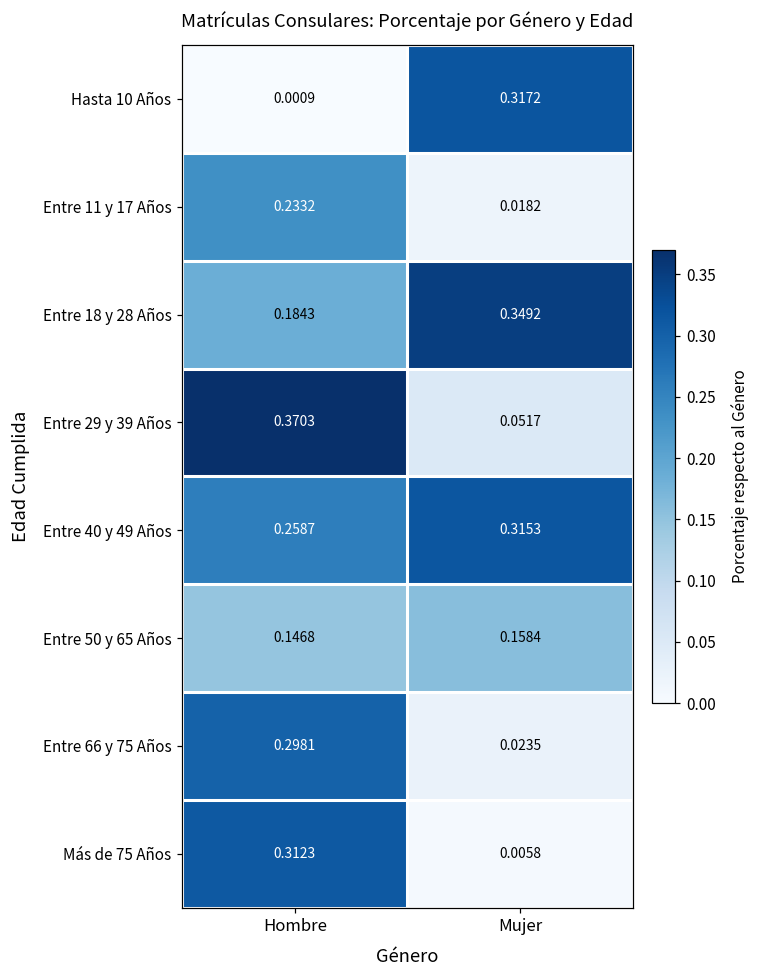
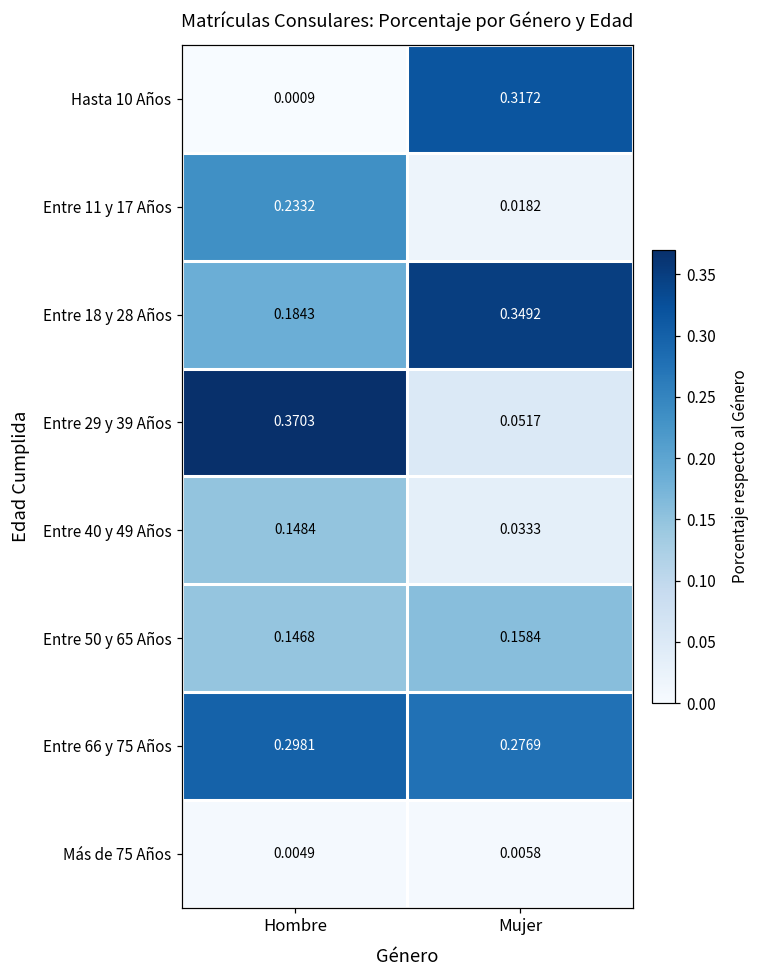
Entre 40 y 49 Años, Hombre: 0.2587 -> 0.1484
Entre 40 y 49 Años, Mujer: 0.3153 -> 0.0333
Entre 66 y 75 Años, Mujer: 0.0235 -> 0.2769
Más de 75 Años, Hombre: 0.3123 -> 0.0049
